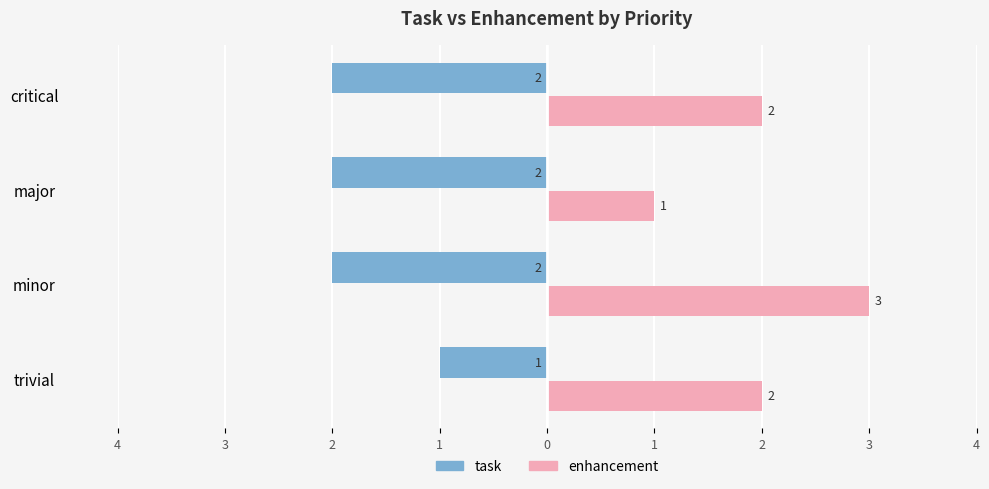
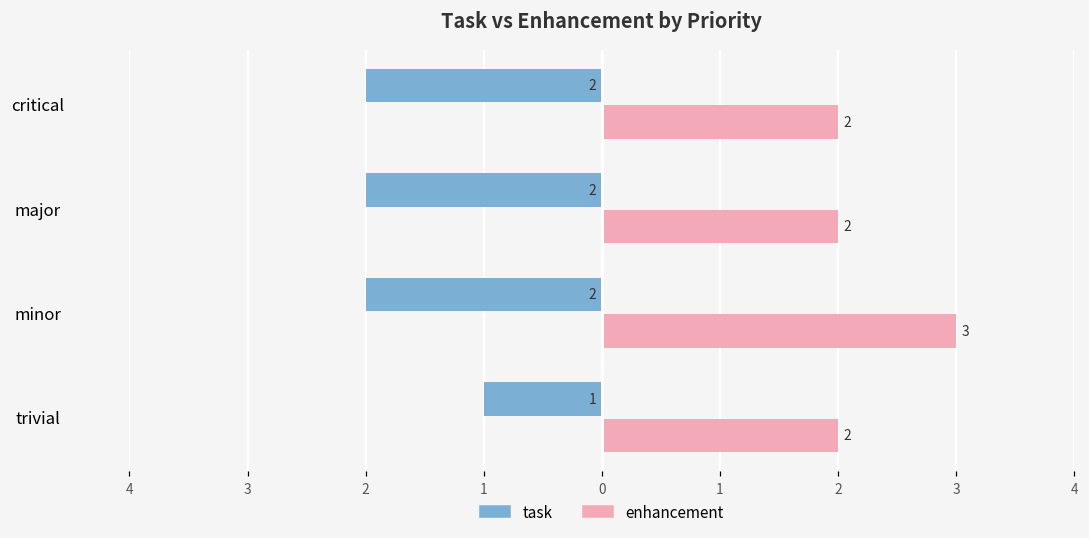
enhancement, major: 1 -> 2
